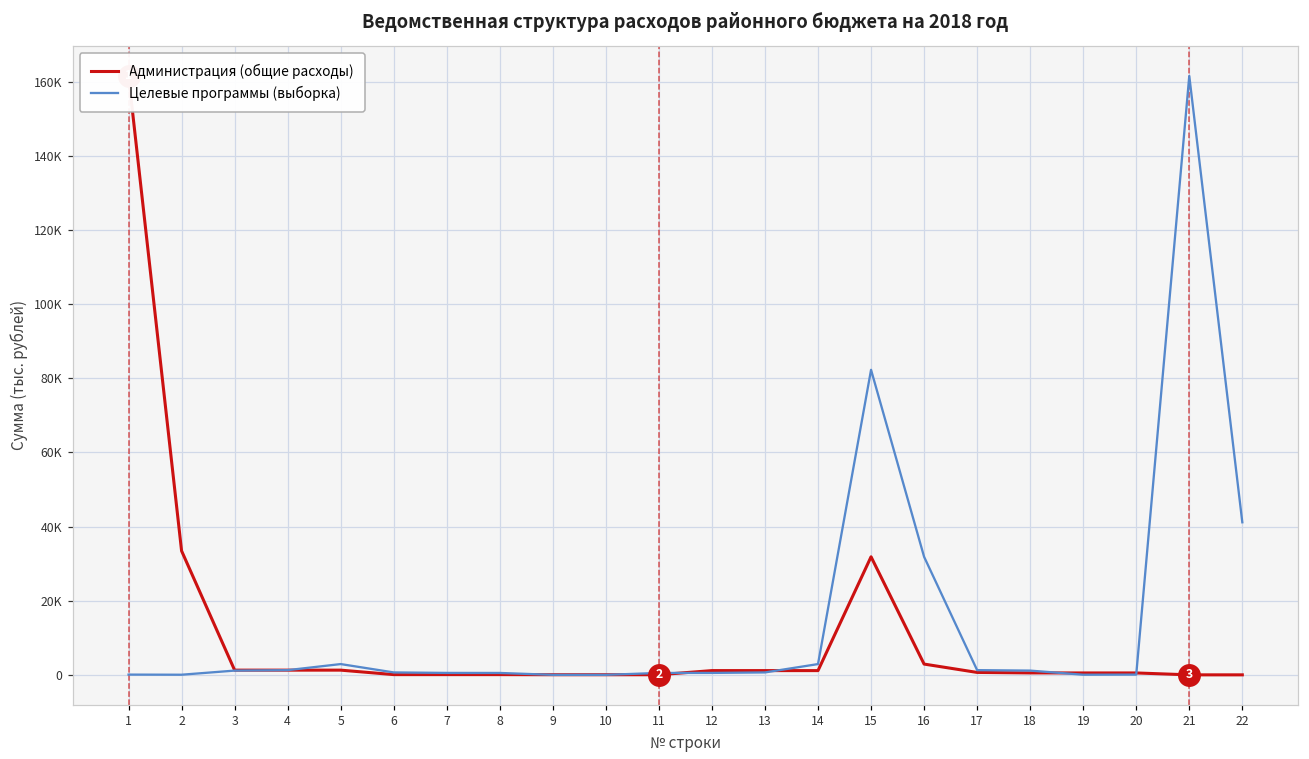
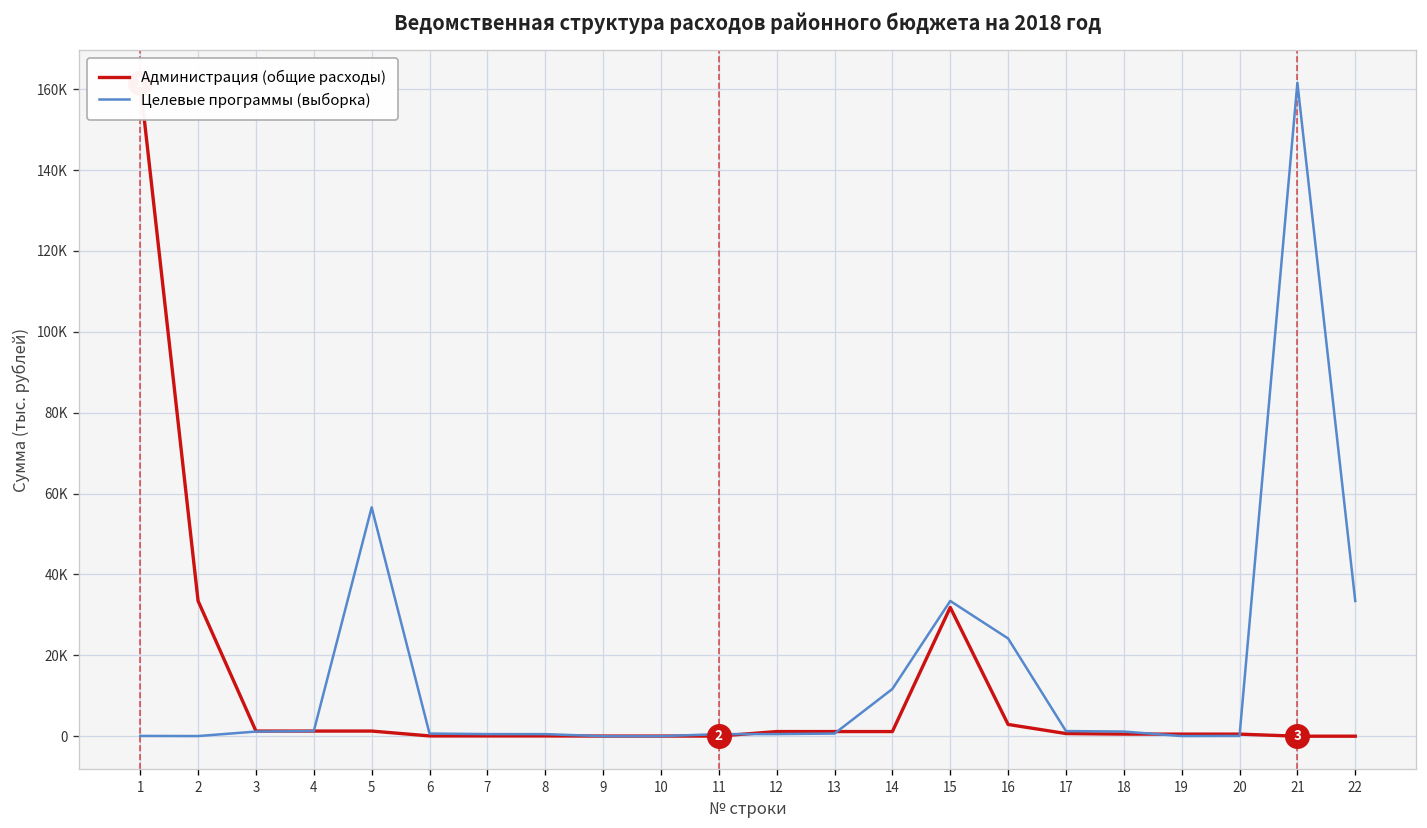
Целевые программы (выборка), 5: 3000 -> 57000
Целевые программы (выборка), 14: 3000 -> 12000
Целевые программы (выборка), 15: 82000 -> 33000
Целевые программы (выборка), 16: 32000 -> 24000
Целевые программы (выборка), 22: 41000 -> 33000
